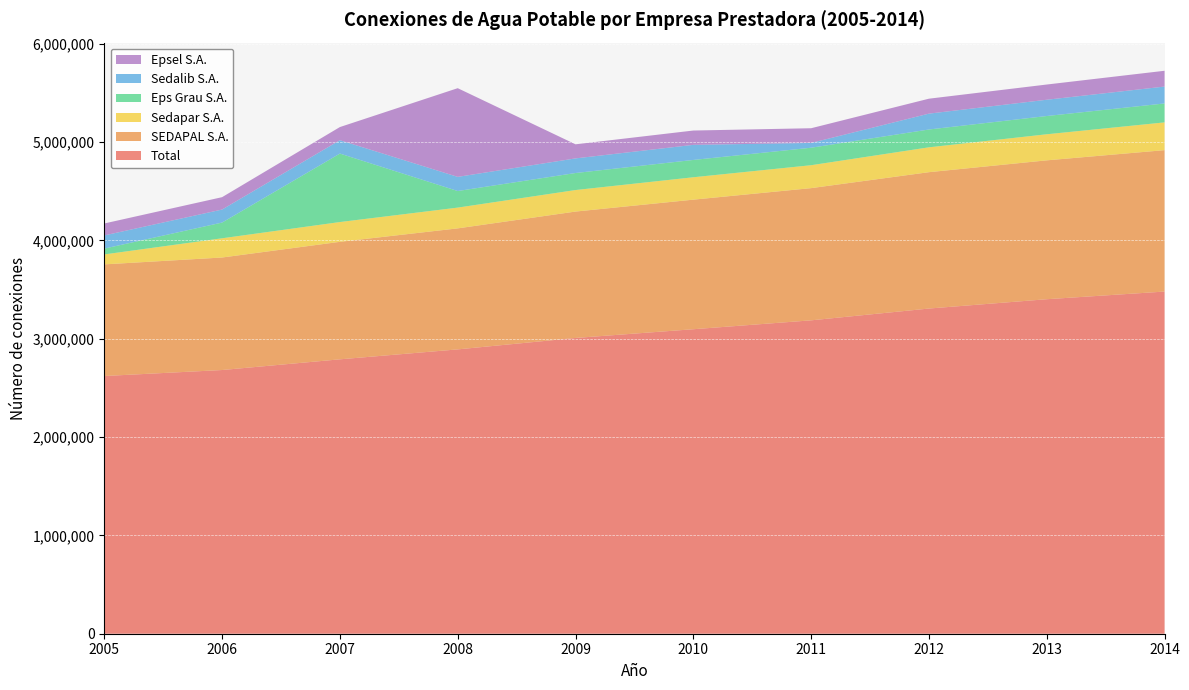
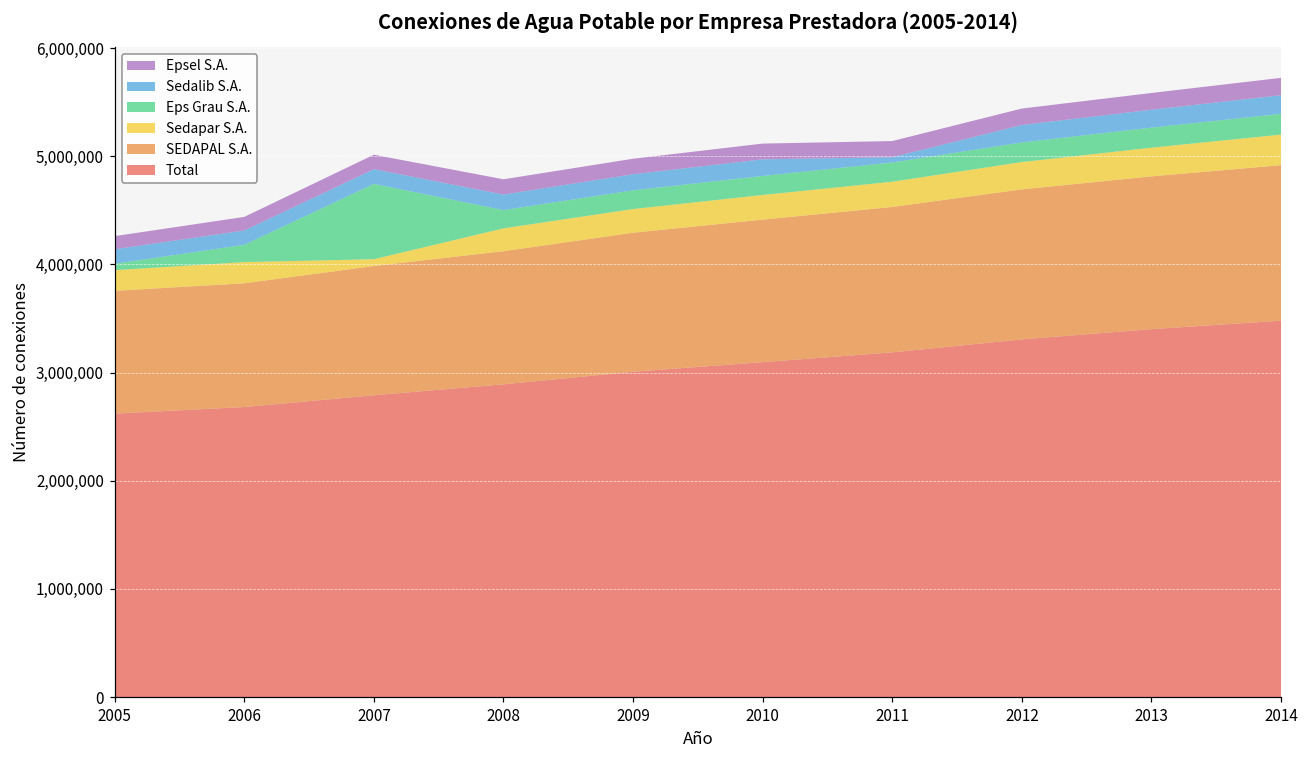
Sedapar S.A., 2005: 100,000 -> 200,000
Sedapar S.A., 2007: 200,000 -> 100,000
Epsel S.A., 2008: 900,000 -> 100,000
